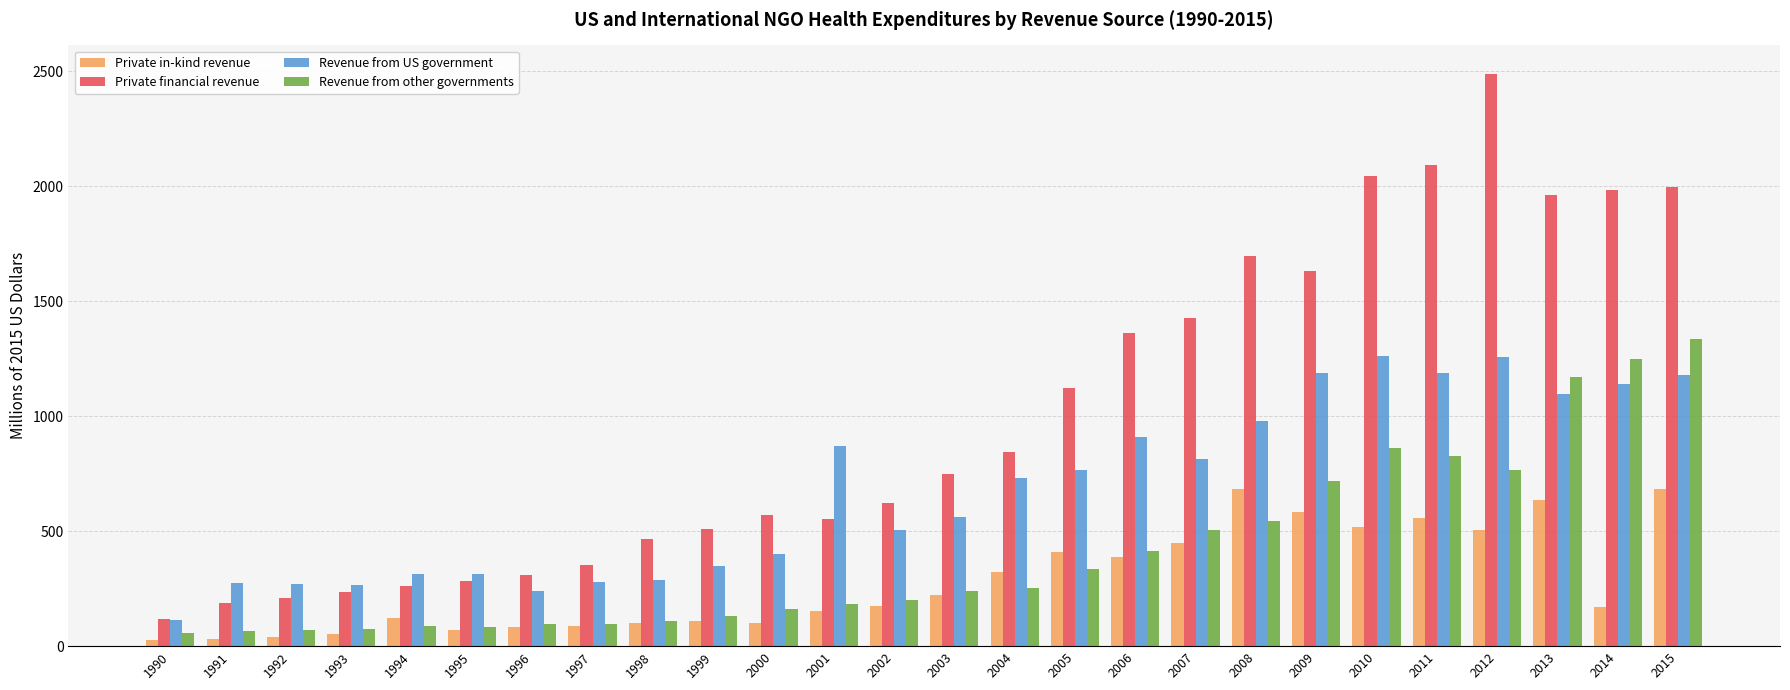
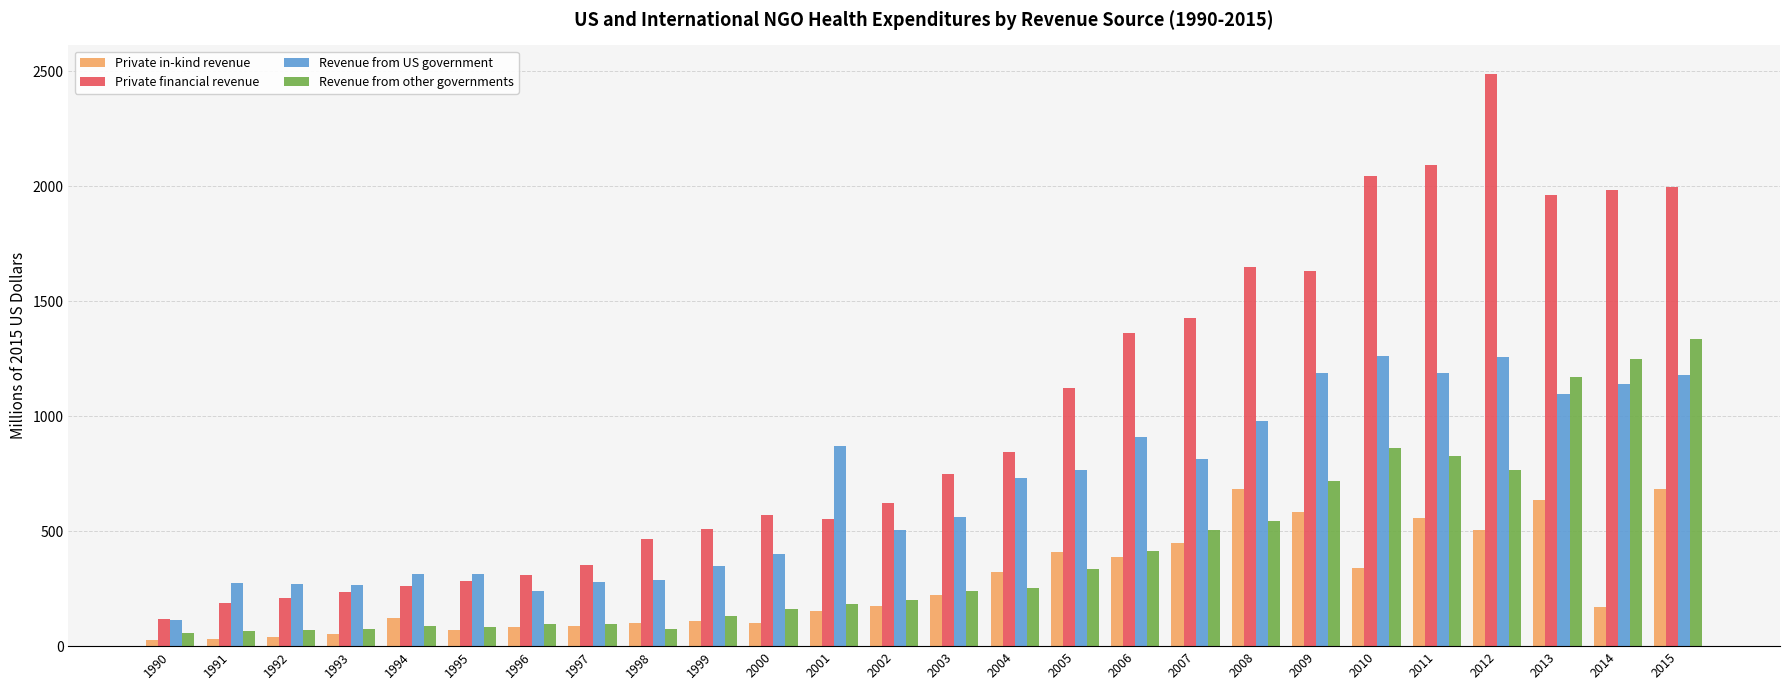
Revenue from other governments, 1998: 110 -> 70
Private financial revenue, 2008: 1700 -> 1650
Private in-kind revenue, 2010: 520 -> 340
